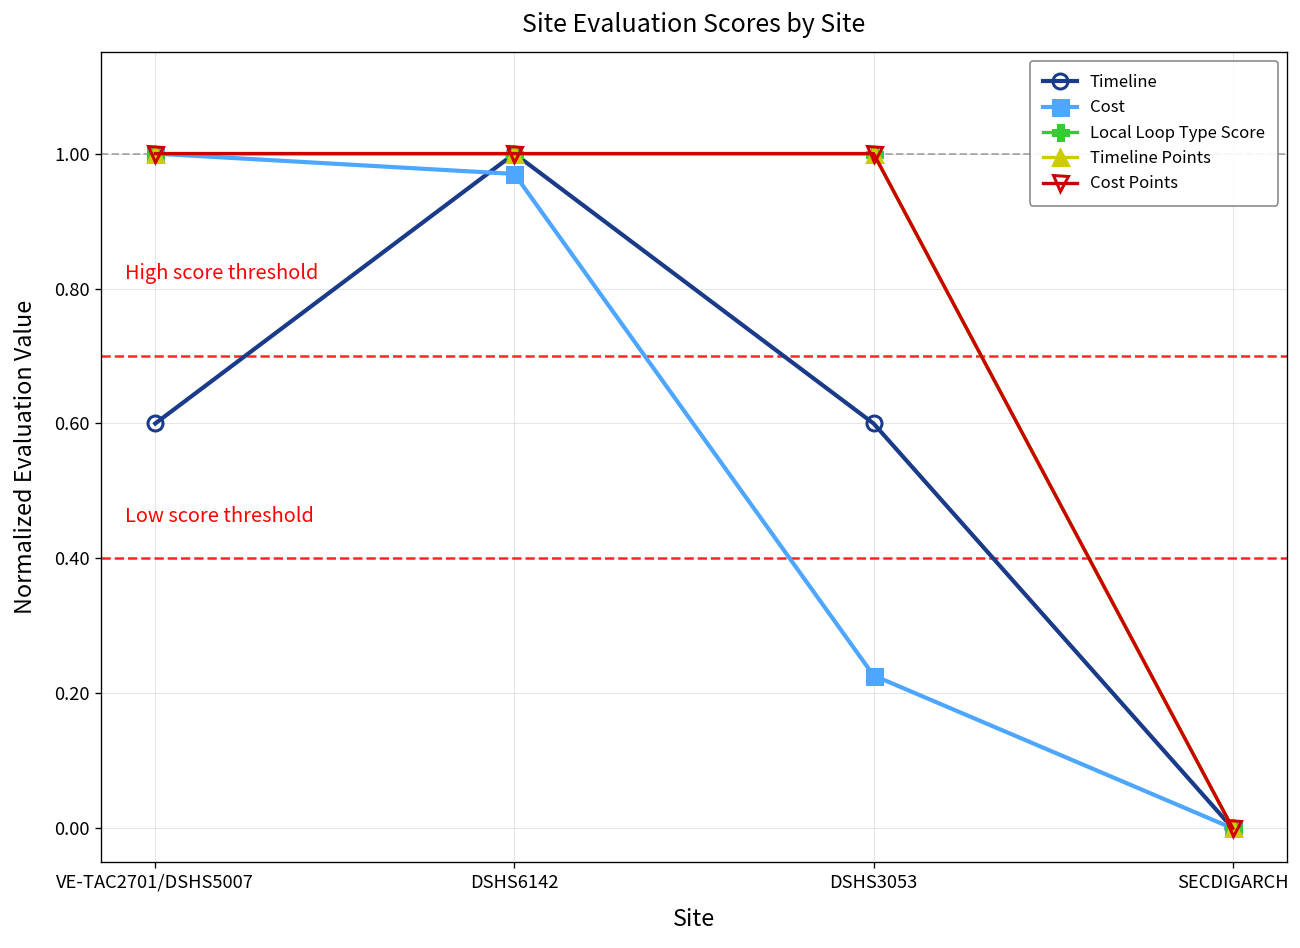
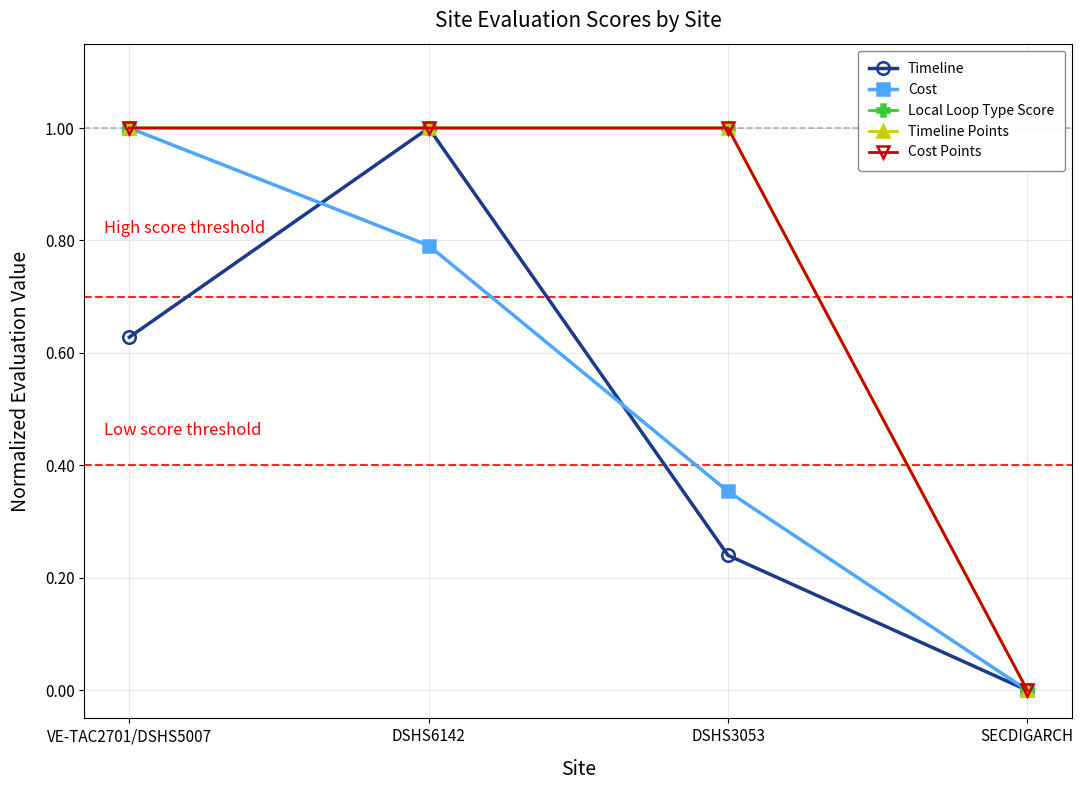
Timeline, VE-TAC2701/DSHS5007: 0.60 -> 0.63
Cost, DSHS6142: 0.97 -> 0.79
Timeline, DSHS3053: 0.60 -> 0.24
Cost, DSHS3053: 0.23 -> 0.35
